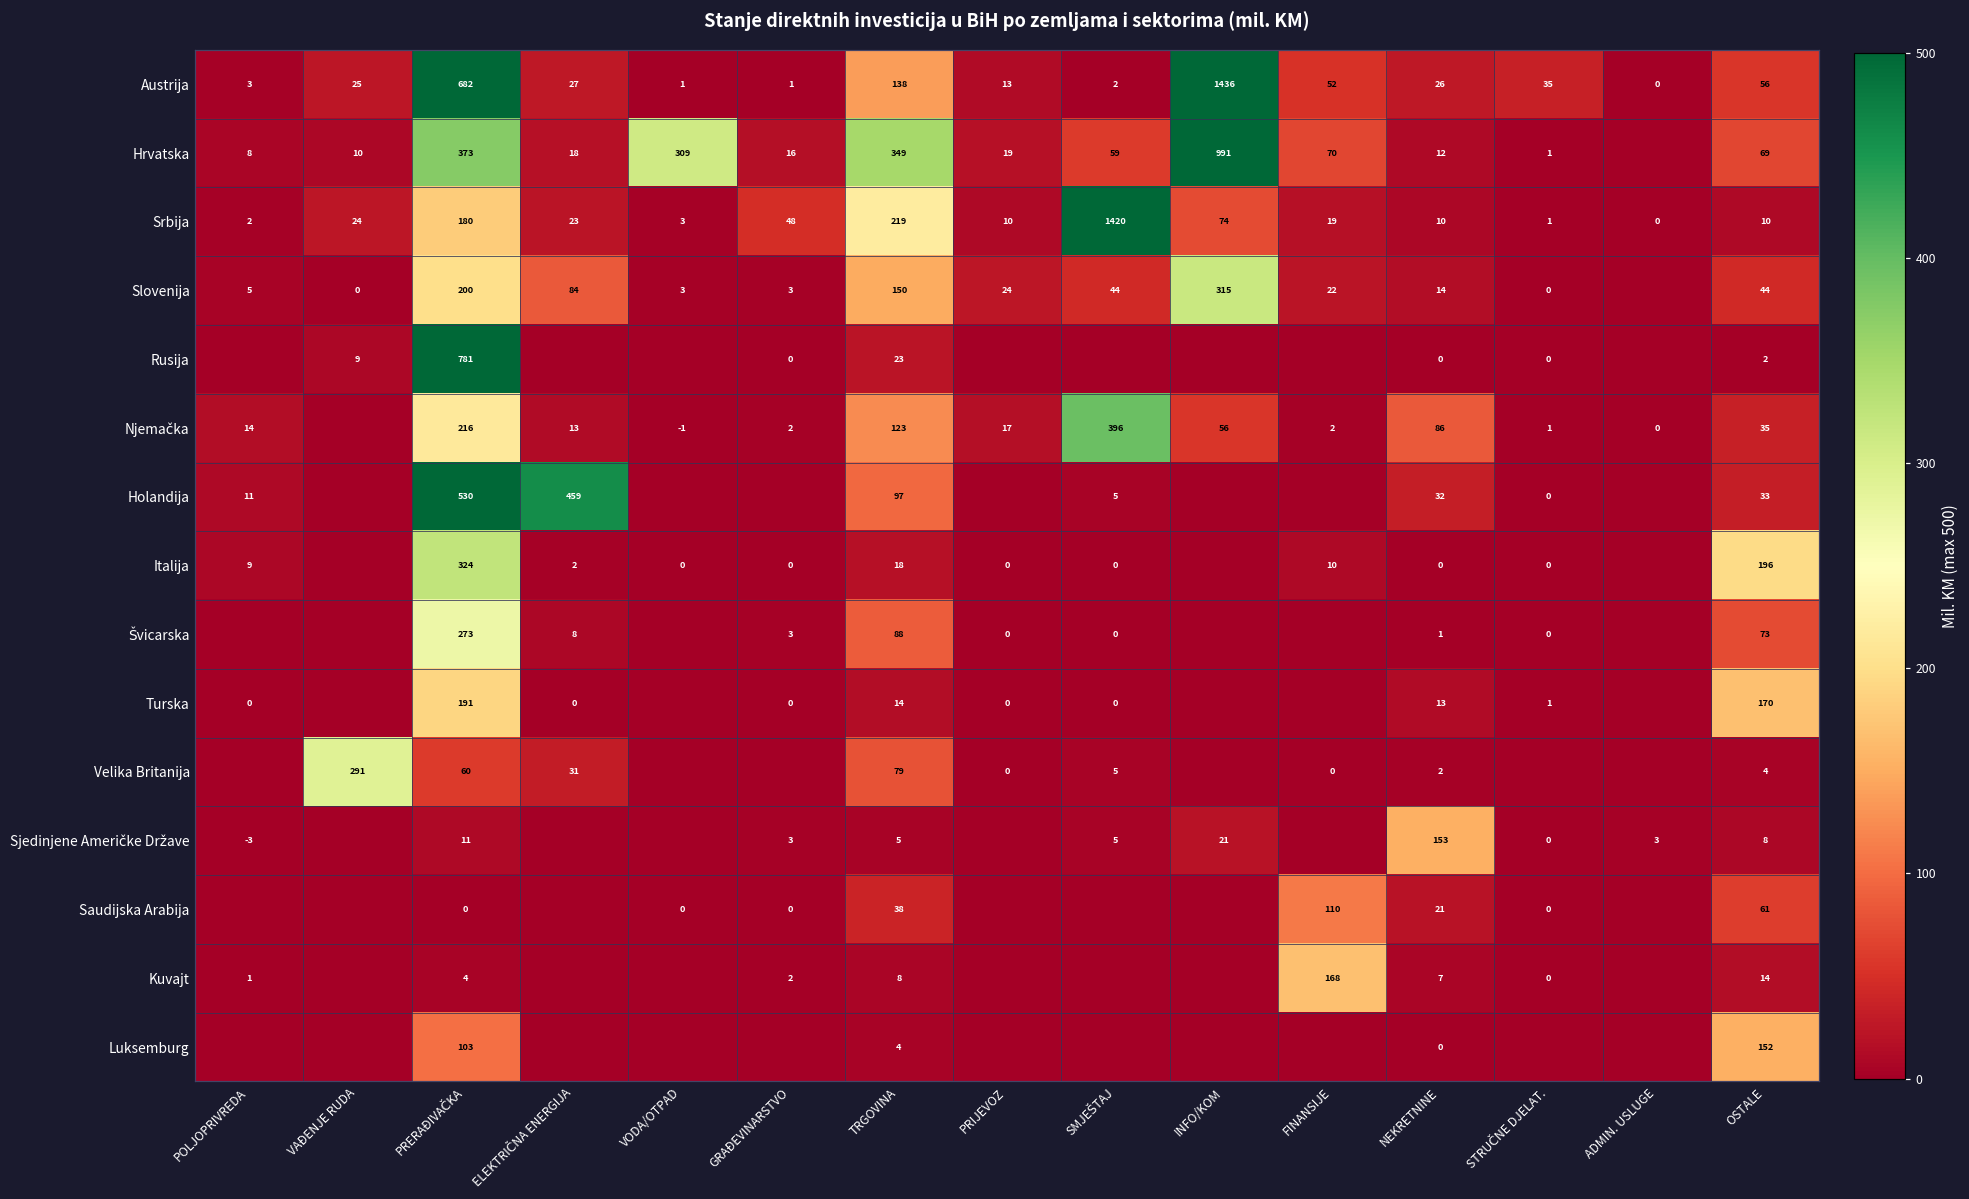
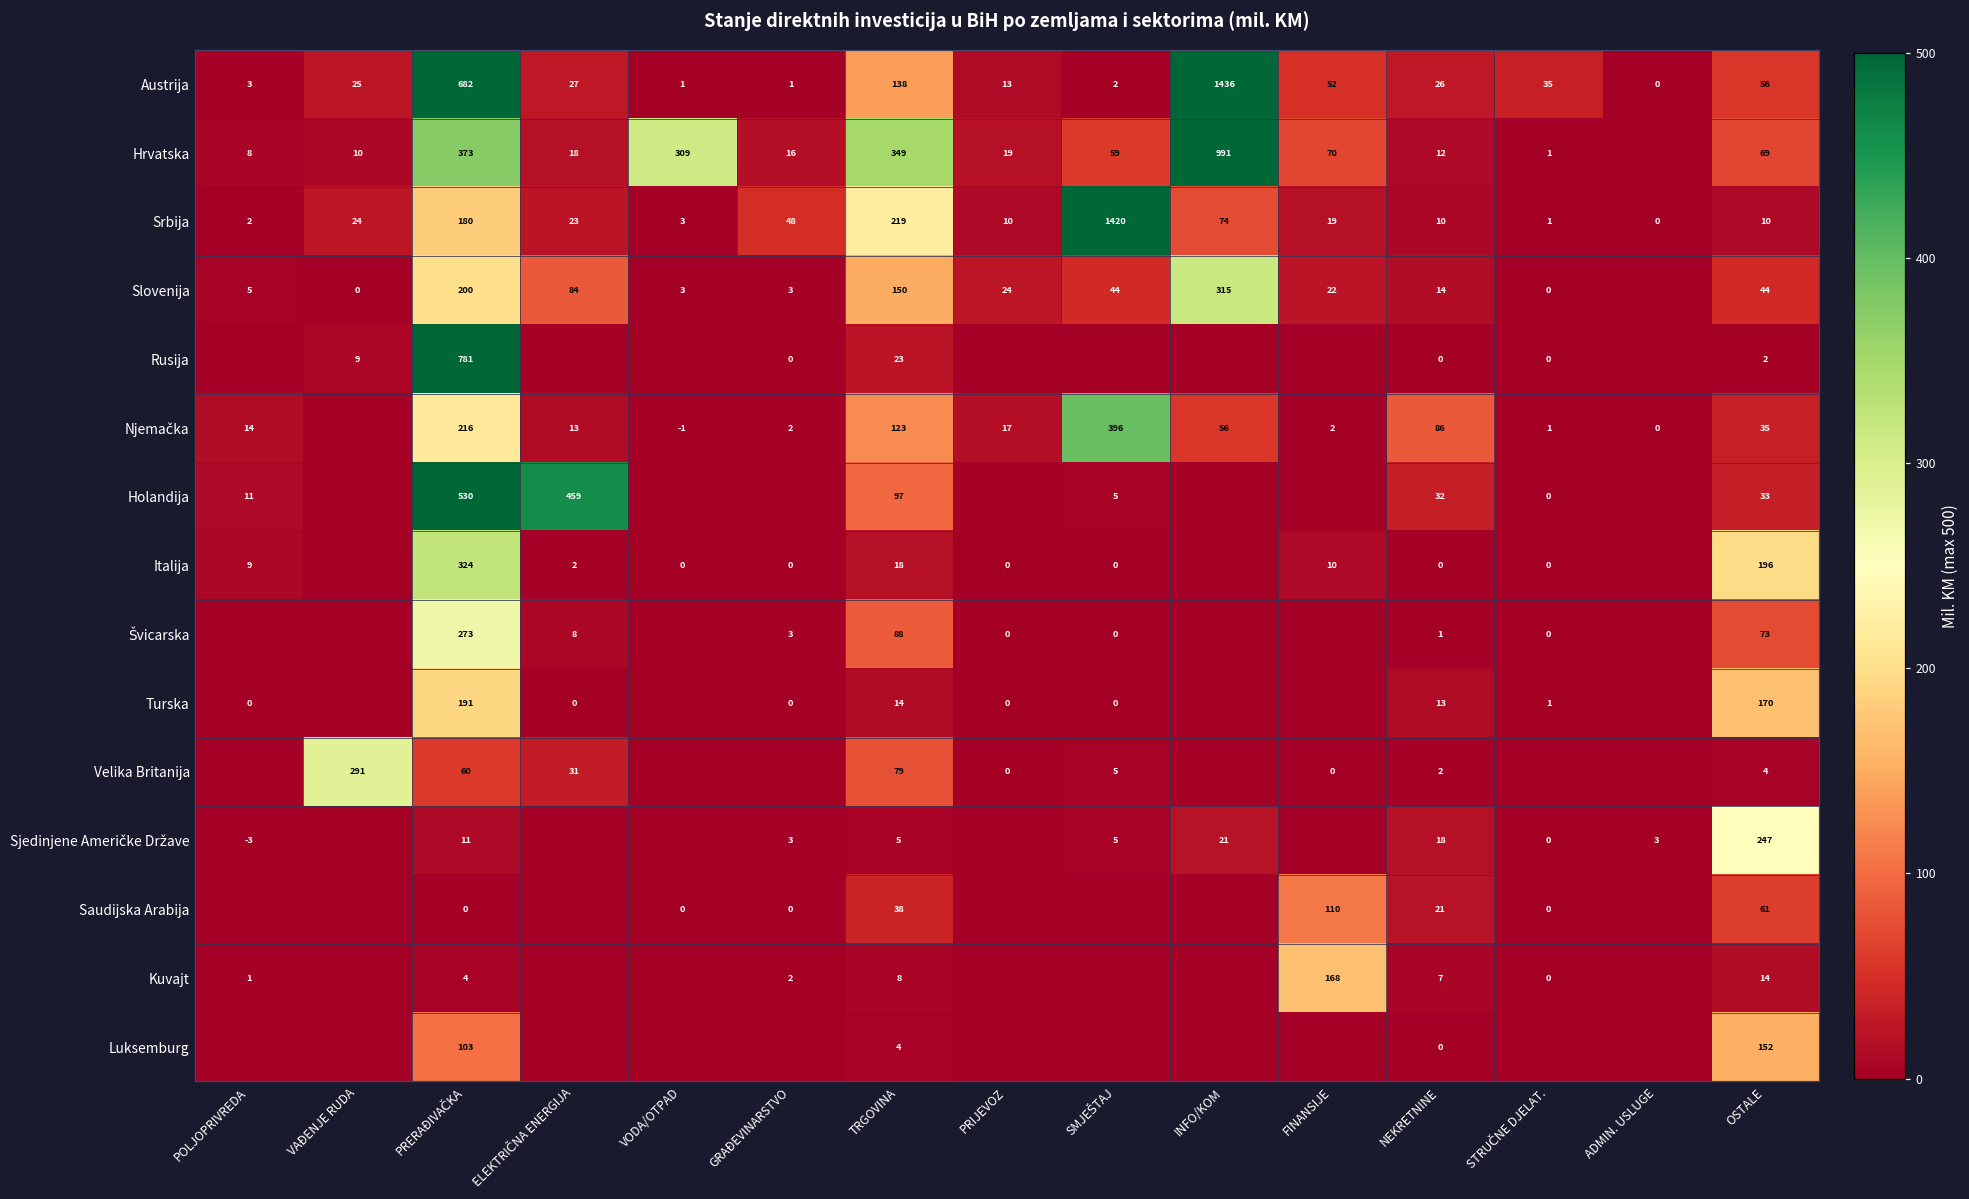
Sjedinjene Američke Države, NEKRETNINE: 153 -> 18
Sjedinjene Američke Države, OSTALE: 8 -> 247
